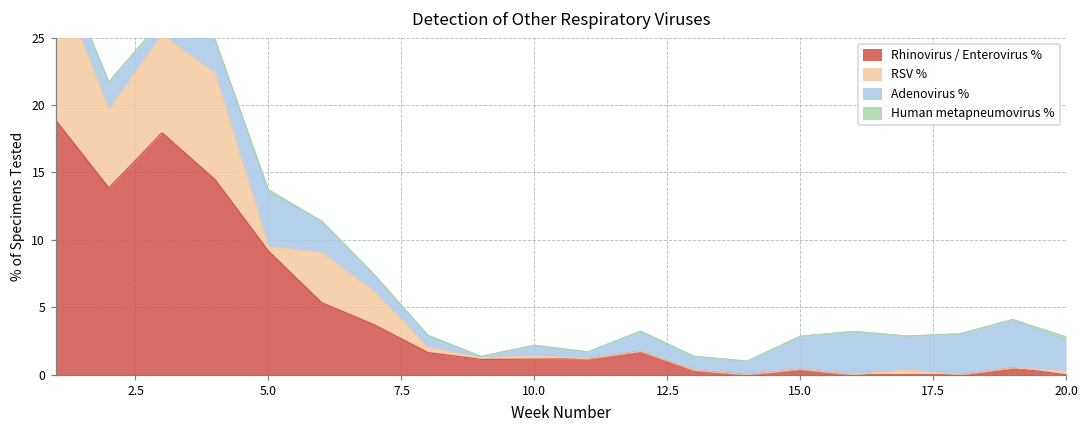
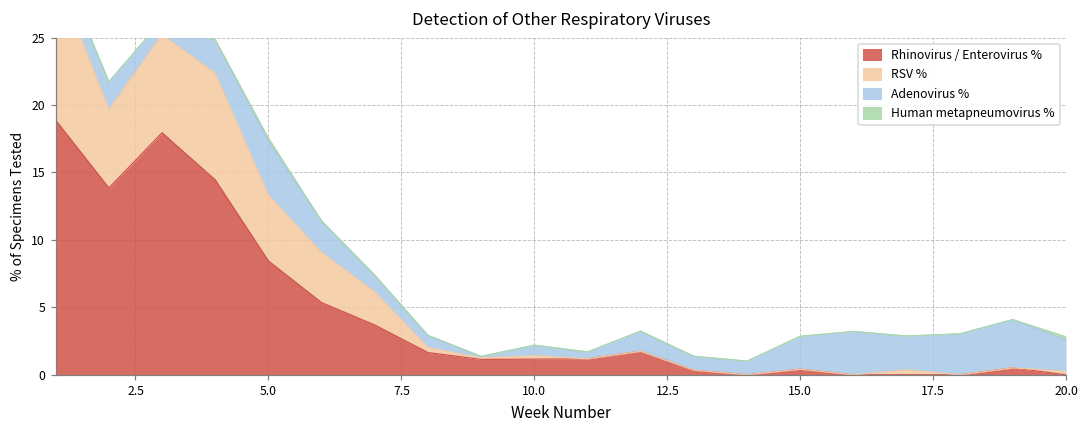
Rhinovirus / Enterovirus %, 5.0: 9.2 -> 8.4
RSV %, 5.0: 0.3 -> 4.9
